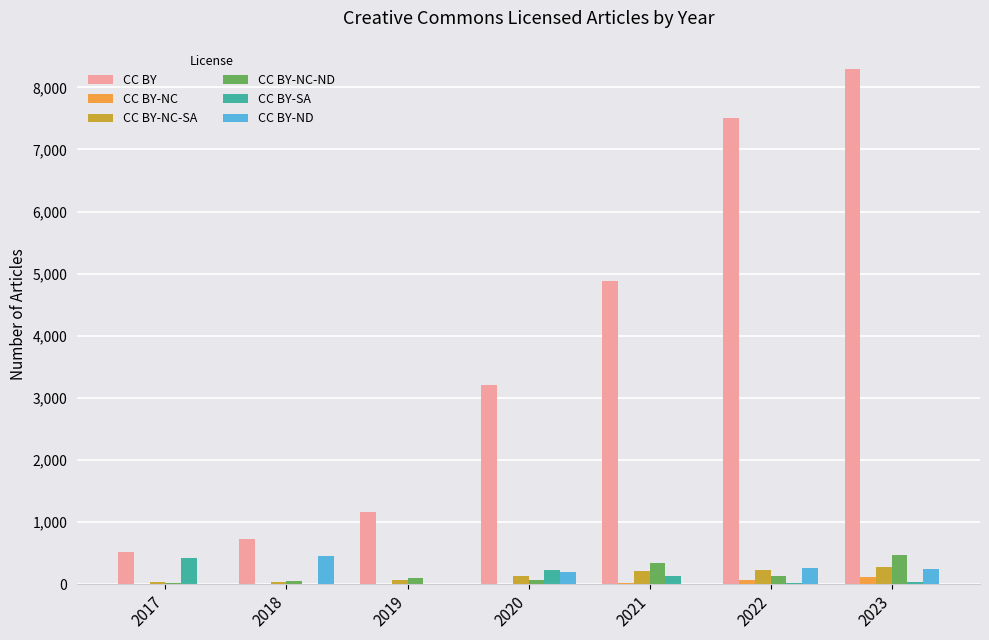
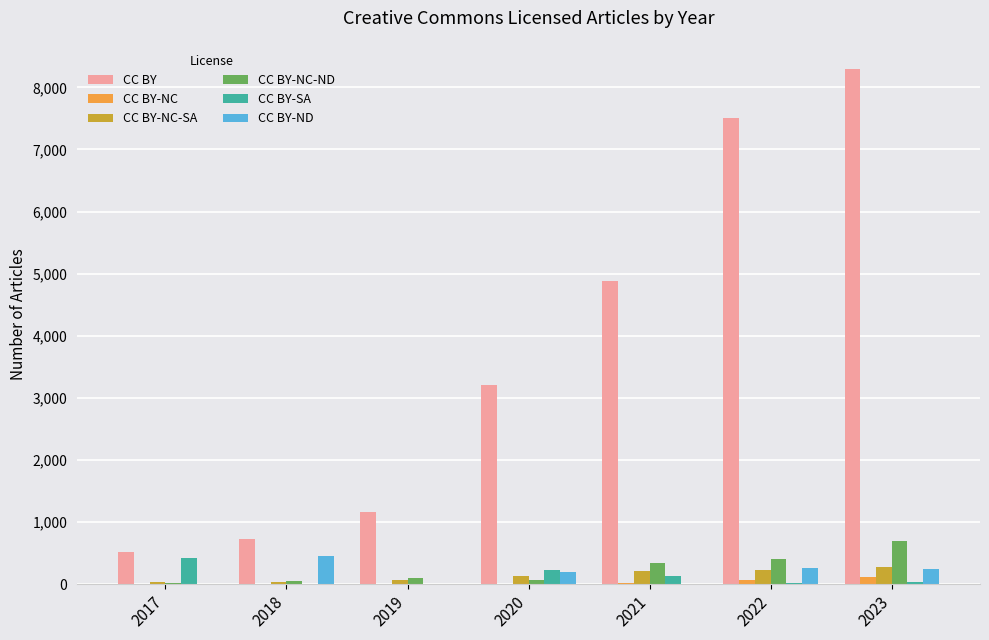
CC BY-NC-ND, 2022: 100 -> 400
CC BY-NC-ND, 2023: 500 -> 700
